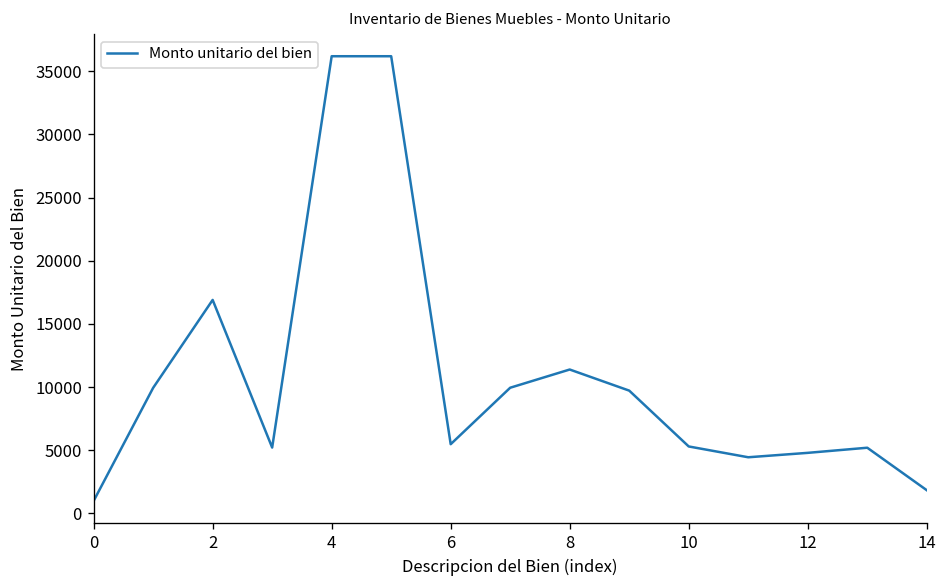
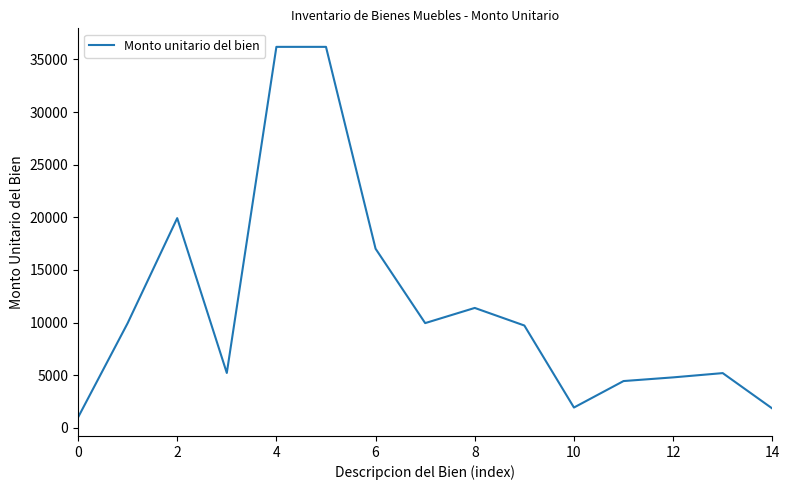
2: 16900 -> 19900
6: 5500 -> 17000
10: 5300 -> 1900
